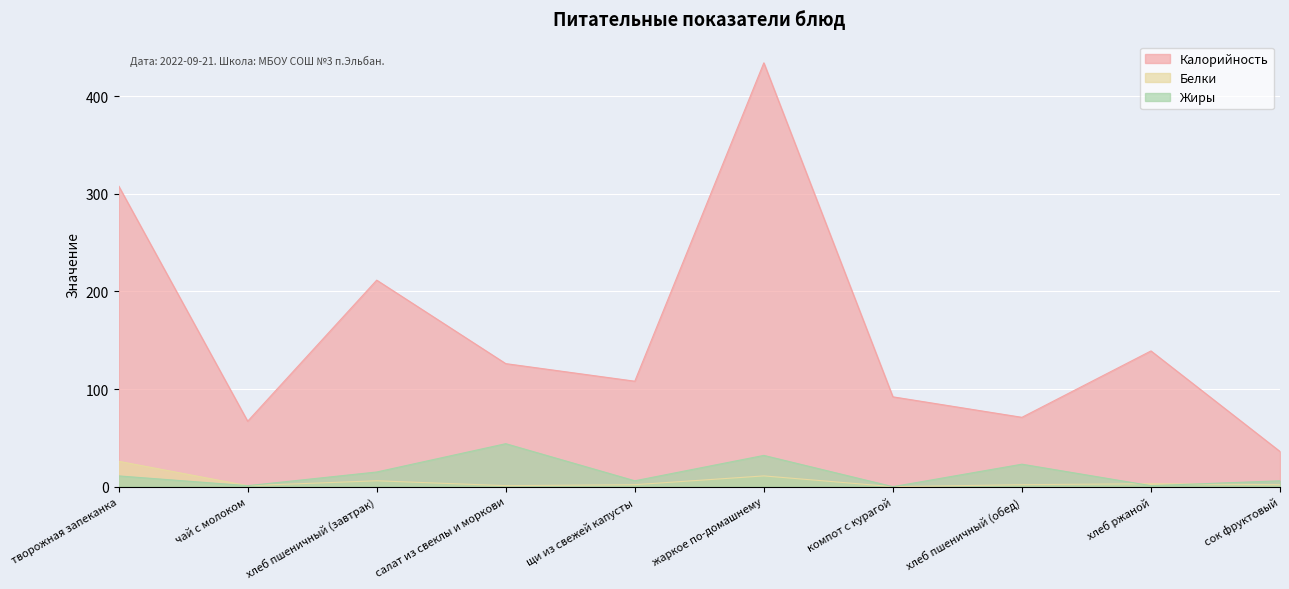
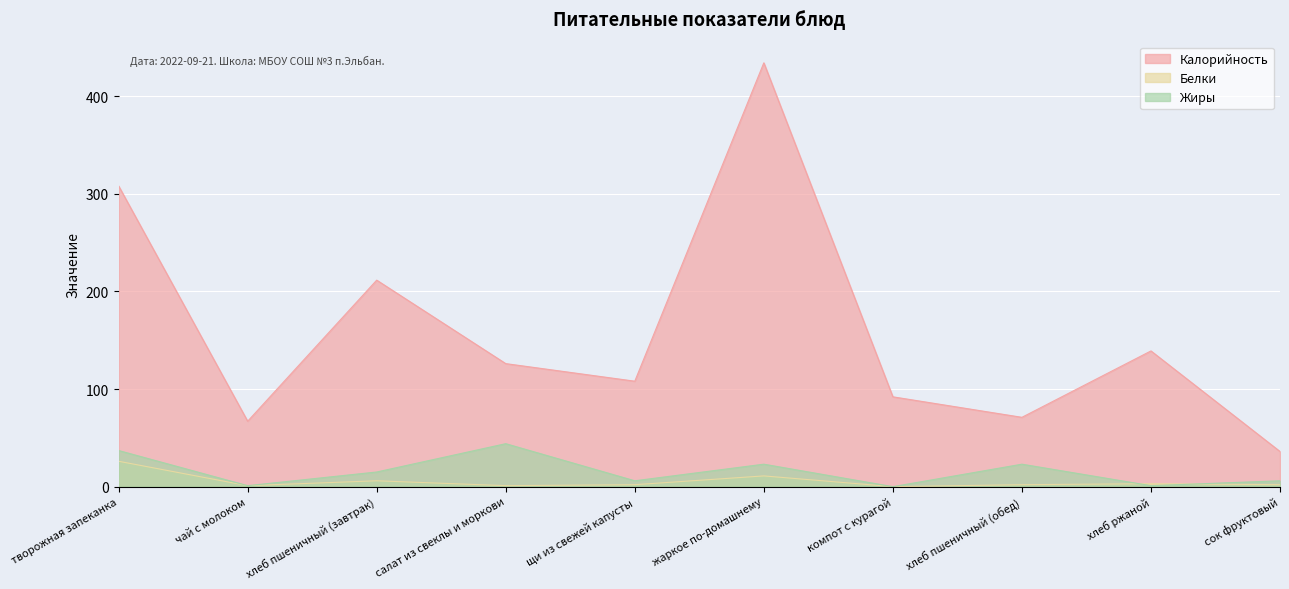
Жиры, творожная запеканка: 10 -> 40
Жиры, жаркое по-домашнему: 30 -> 20
